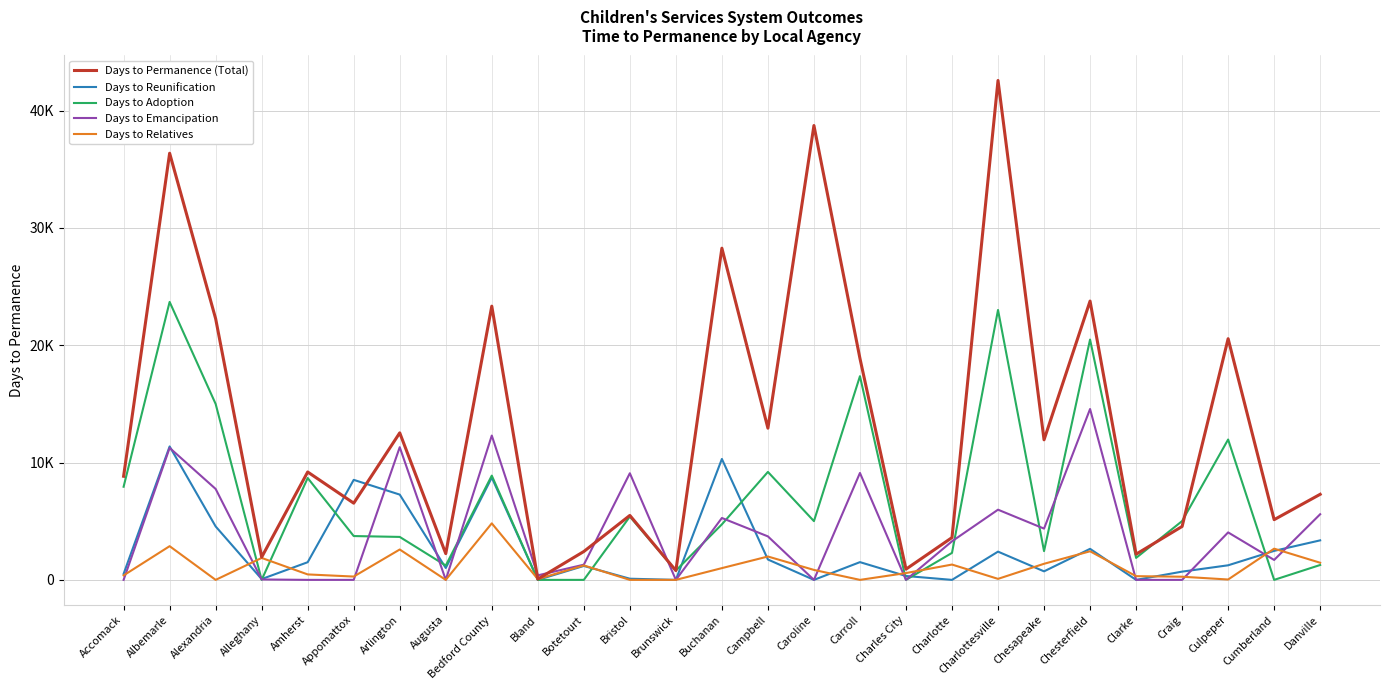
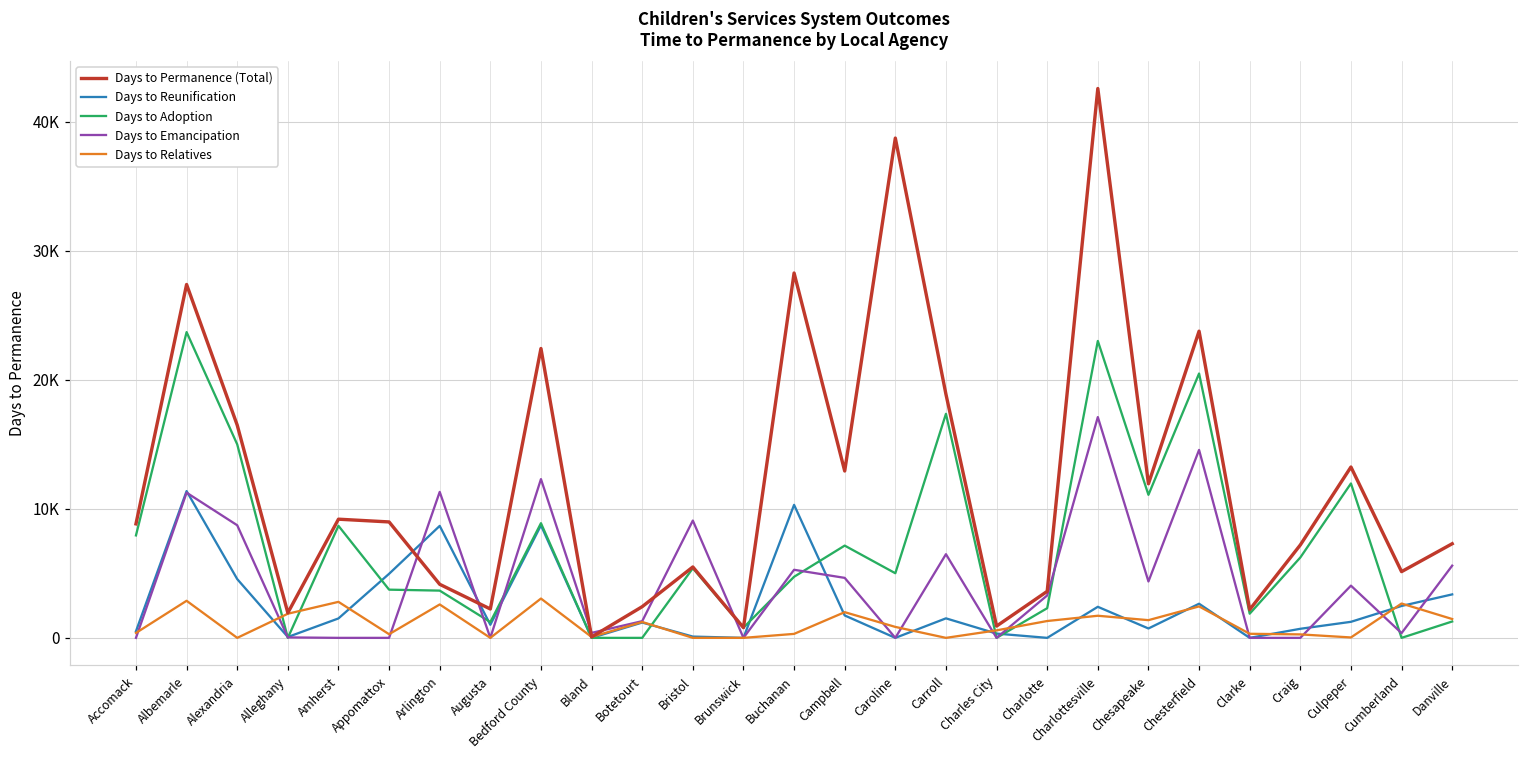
Days to Permanence (Total), Albemarle: 36400 -> 27400
Days to Permanence (Total), Alexandria: 22300 -> 16500
Days to Emancipation, Alexandria: 7800 -> 8700
Days to Relatives, Amherst: 500 -> 2800
Days to Permanence (Total), Appomattox: 6500 -> 9000
Days to Reunification, Appomattox: 8500 -> 5000
Days to Permanence (Total), Arlington: 12500 -> 4200
Days to Reunification, Arlington: 7300 -> 8700
Days to Permanence (Total), Bedford County: 23300 -> 22400
Days to Relatives, Bedford County: 4800 -> 3000
Days to Relatives, Buchanan: 1000 -> 300
Days to Adoption, Campbell: 9200 -> 7100
Days to Emancipation, Campbell: 3700 -> 4600
Days to Emancipation, Carroll: 9100 -> 6500
Days to Emancipation, Charlottesville: 6000 -> 17100
Days to Relatives, Charlottesville: 100 -> 1700
Days to Adoption, Chesapeake: 2400 -> 11100
Days to Permanence (Total), Craig: 4600 -> 7200
Days to Adoption, Craig: 5000 -> 6200
Days to Permanence (Total), Culpeper: 20600 -> 13200
Days to Emancipation, Cumberland: 1700 -> 400
